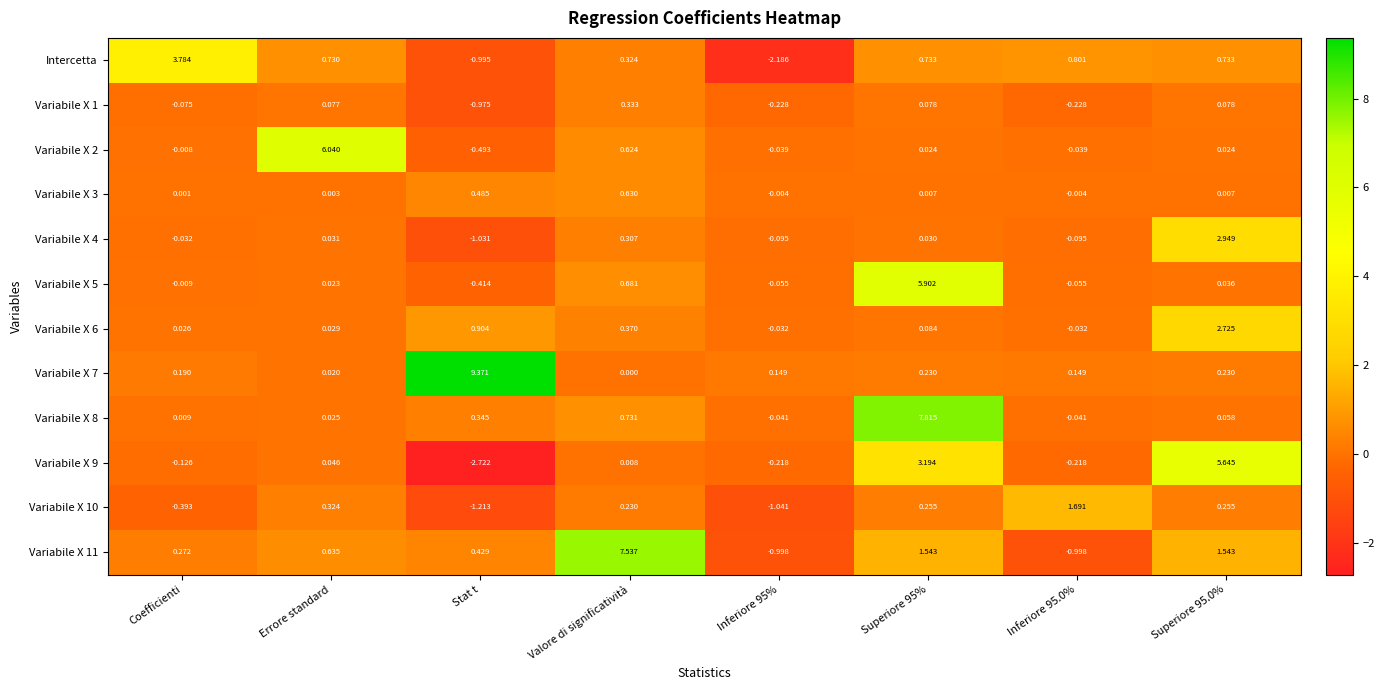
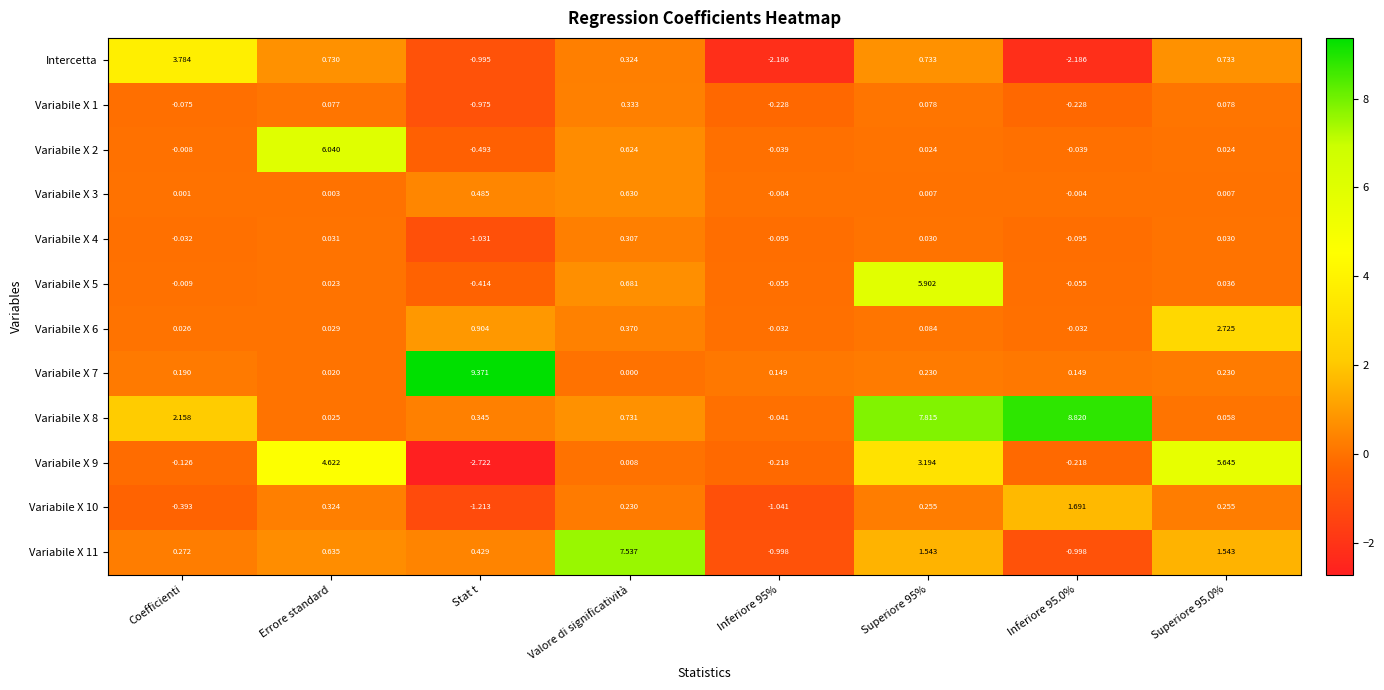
Intercetta, Inferiore 95.0%: 0.801 -> -2.186
Variabile X 4, Superiore 95.0%: 2.949 -> 0.030
Variabile X 8, Coefficienti: 0.009 -> 2.158
Variabile X 8, Inferiore 95.0%: -0.041 -> 8.820
Variabile X 9, Errore standard: 0.046 -> 4.622
